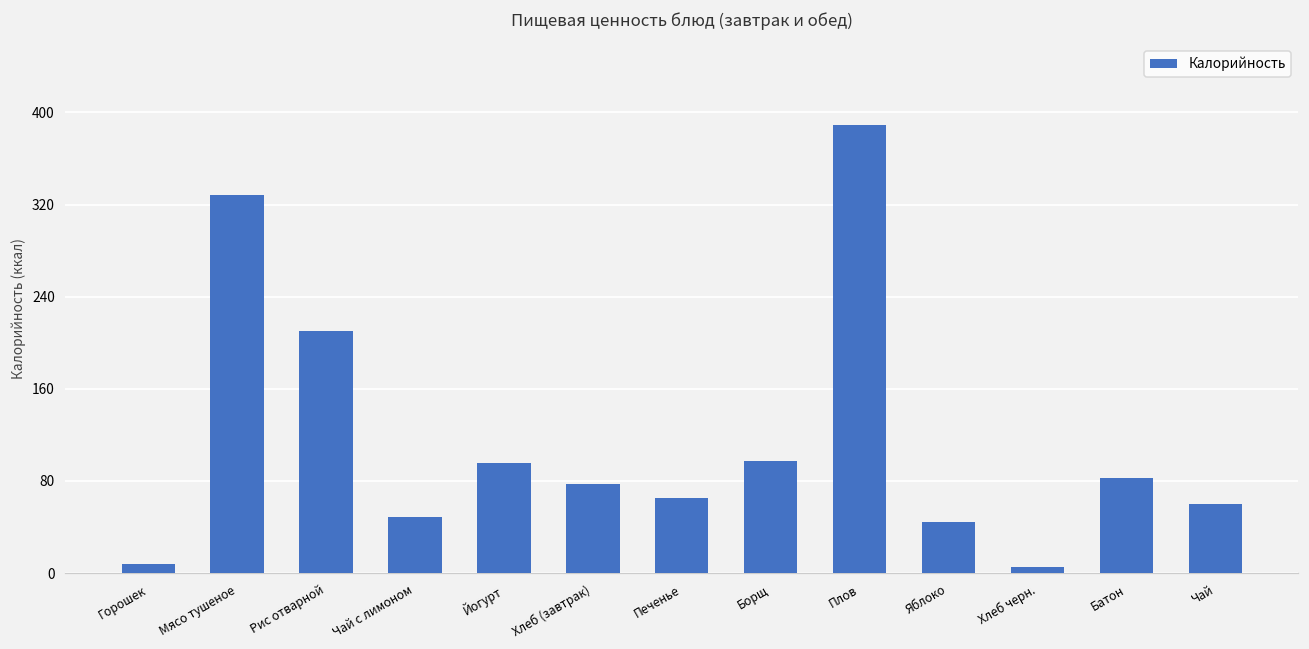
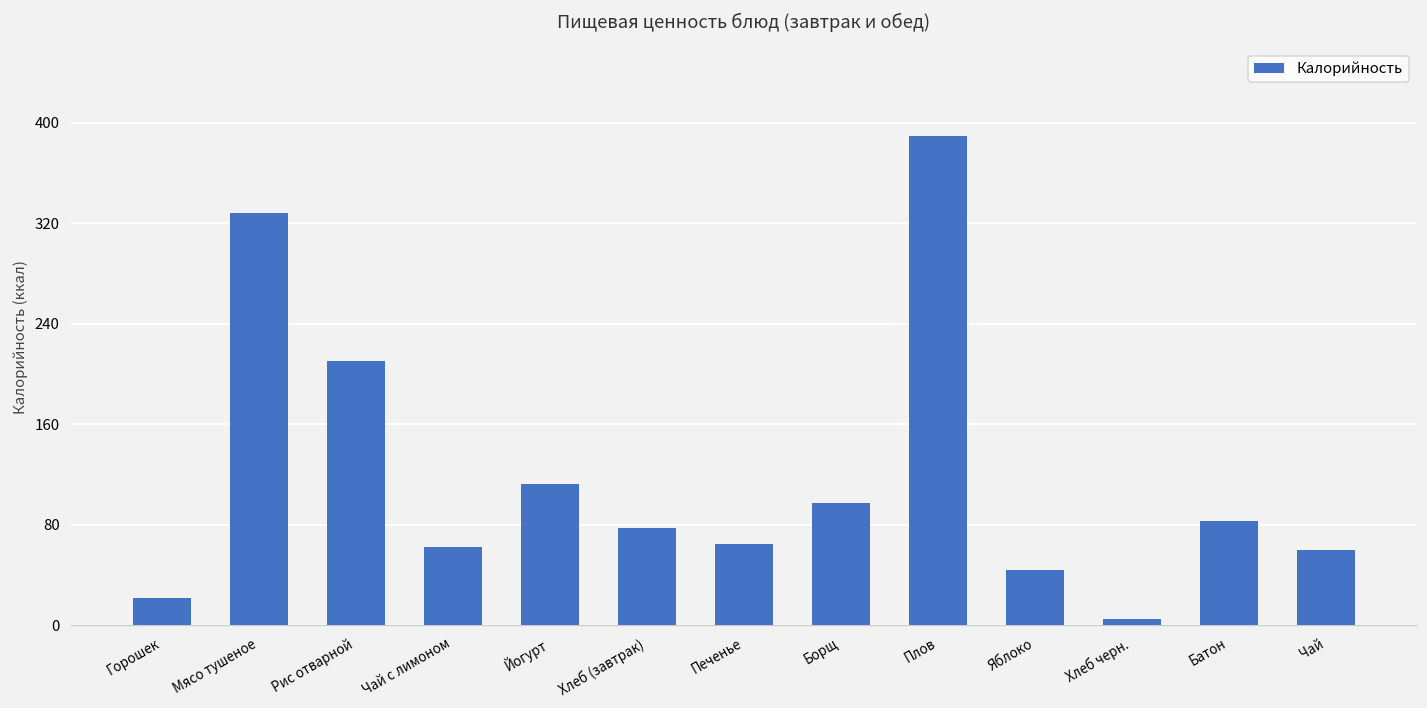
Горошек: 8 -> 22
Чай с лимоном: 49 -> 62
Йогурт: 96 -> 112
